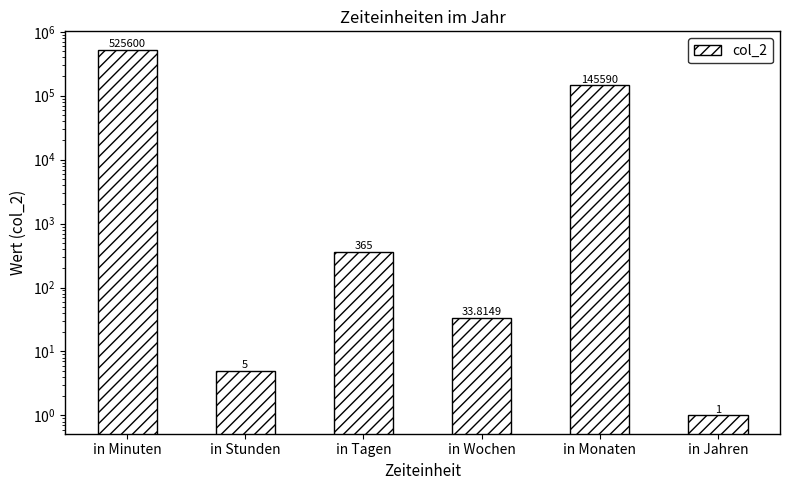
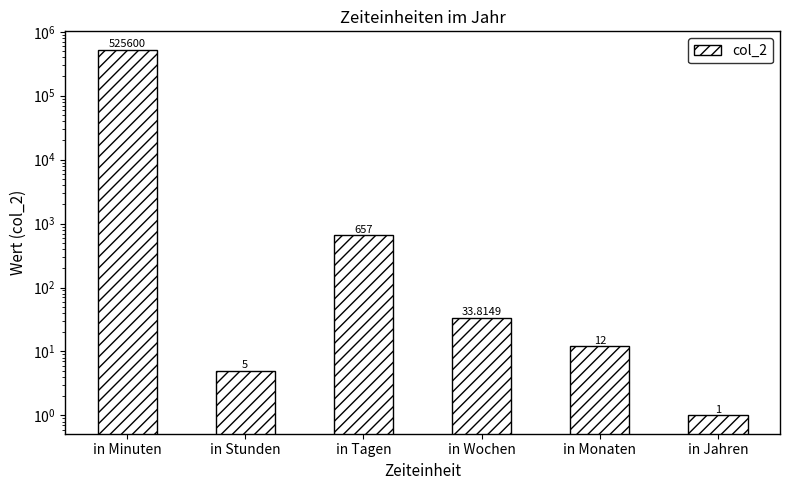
in Tagen: 365 -> 657
in Monaten: 145590 -> 12
